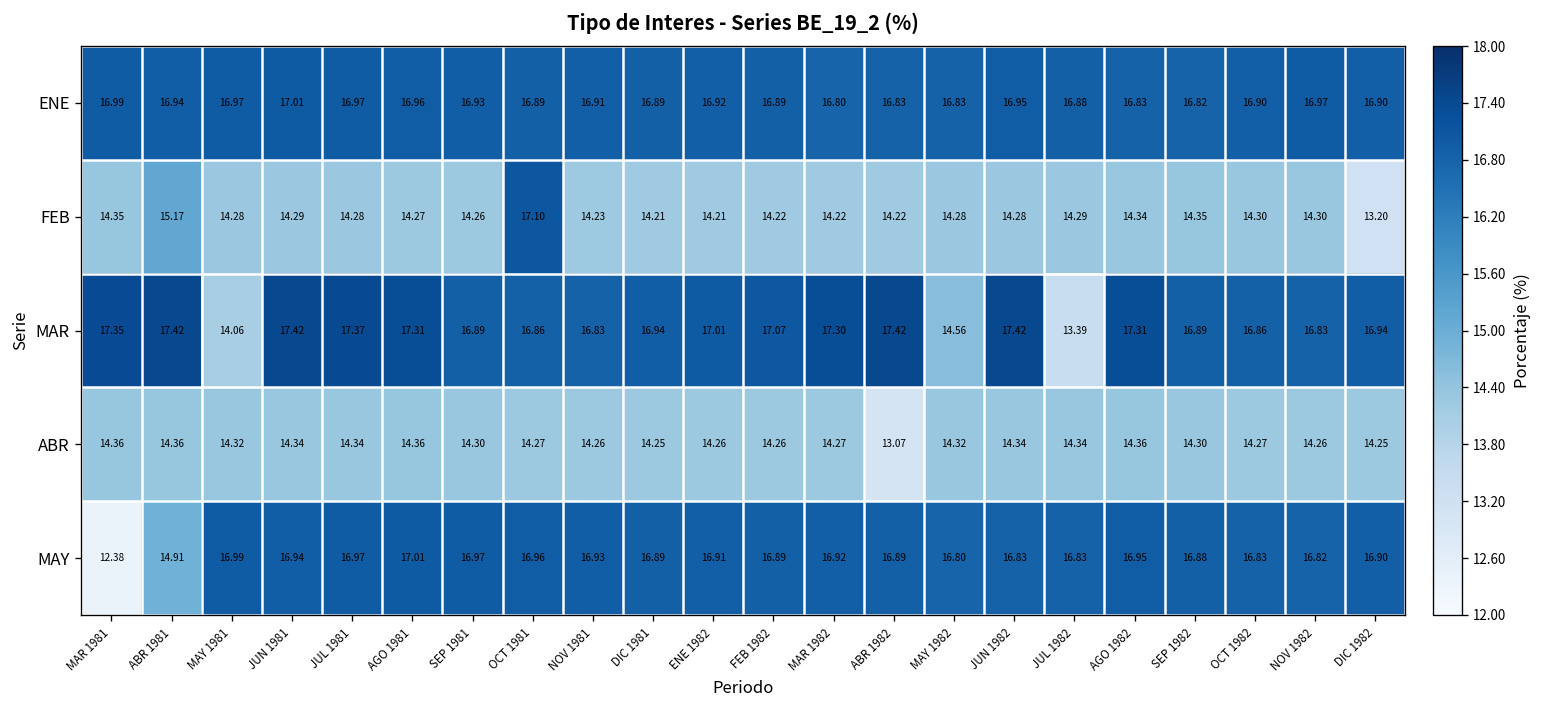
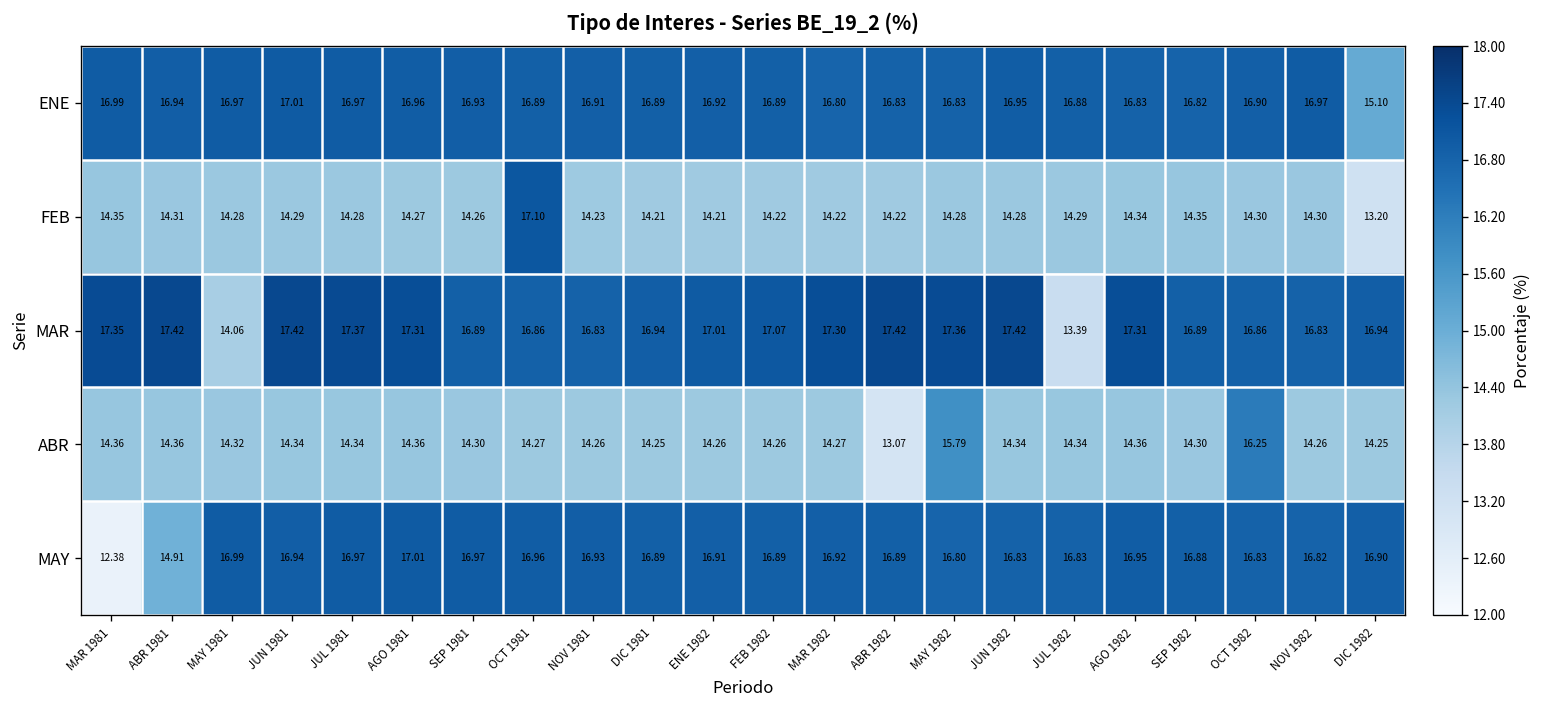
ENE, DIC 1982: 16.90 -> 15.10
FEB, ABR 1981: 15.17 -> 14.31
MAR, MAY 1982: 14.56 -> 17.36
ABR, MAY 1982: 14.32 -> 15.79
ABR, OCT 1982: 14.27 -> 16.25
